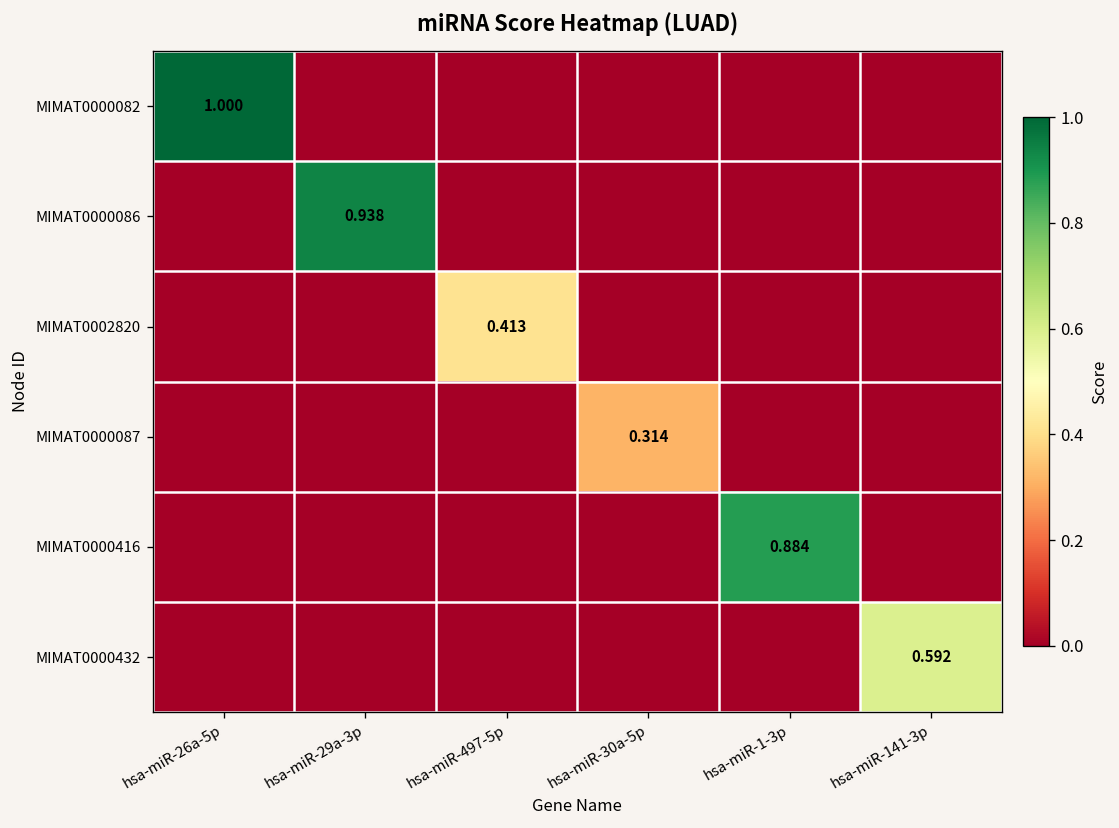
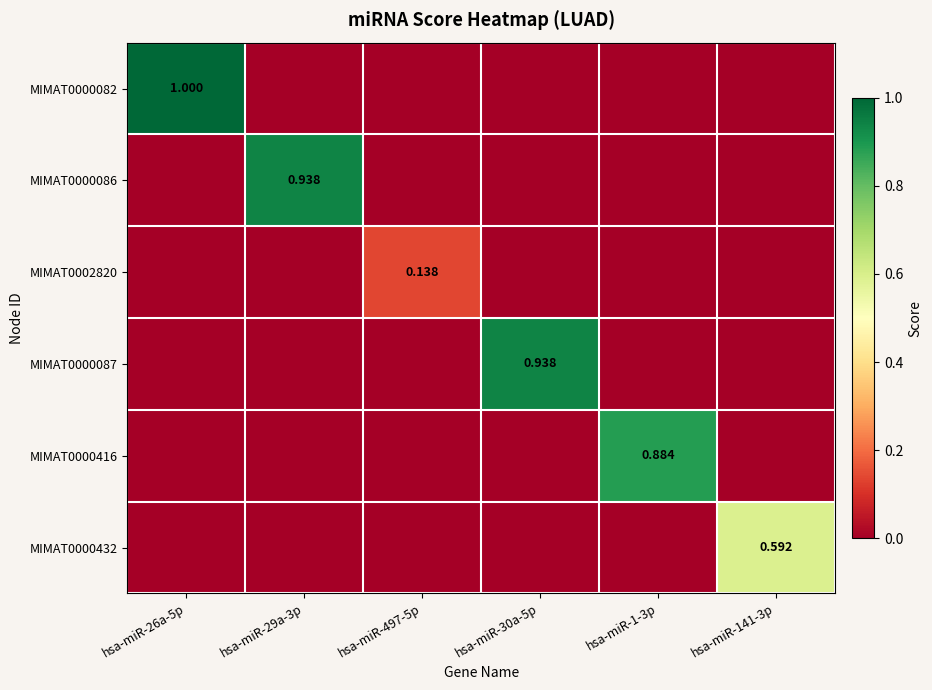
MIMAT0002820, hsa-miR-497-5p: 0.413 -> 0.138
MIMAT0000087, hsa-miR-30a-5p: 0.314 -> 0.938
